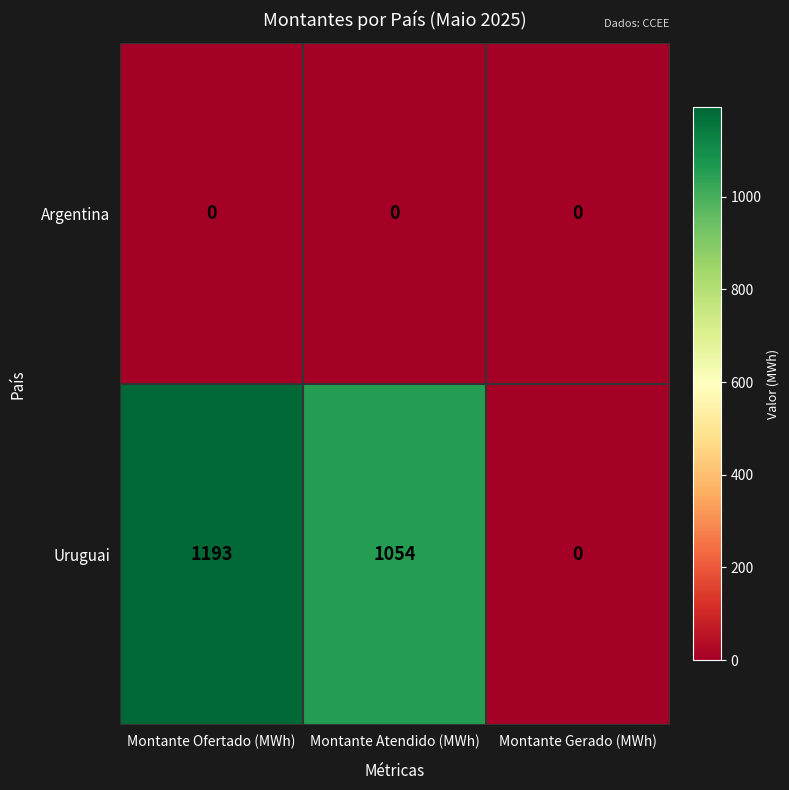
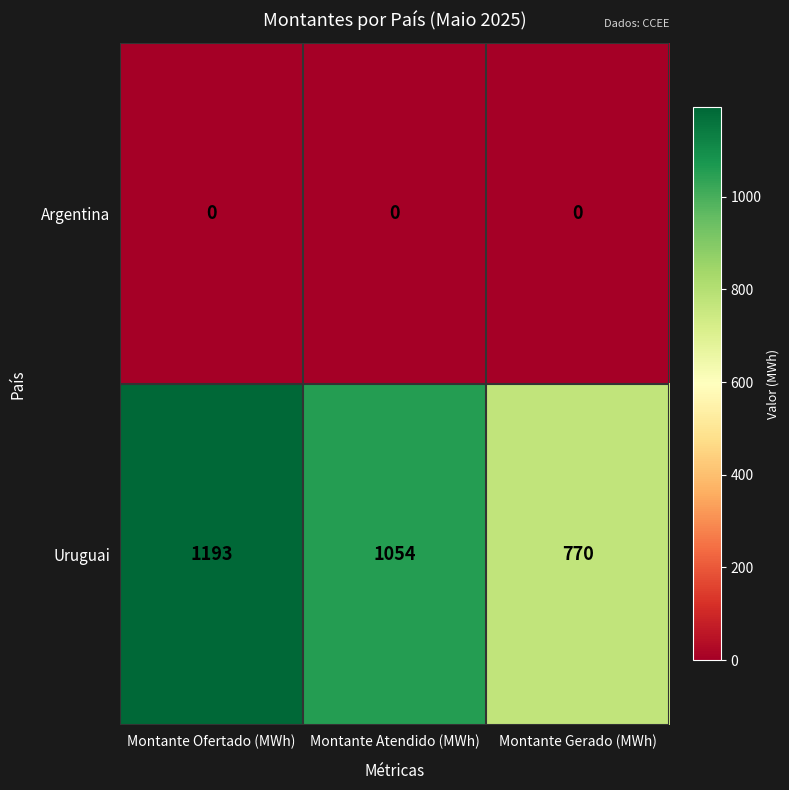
Uruguai, Montante Gerado (MWh): 0 -> 770
